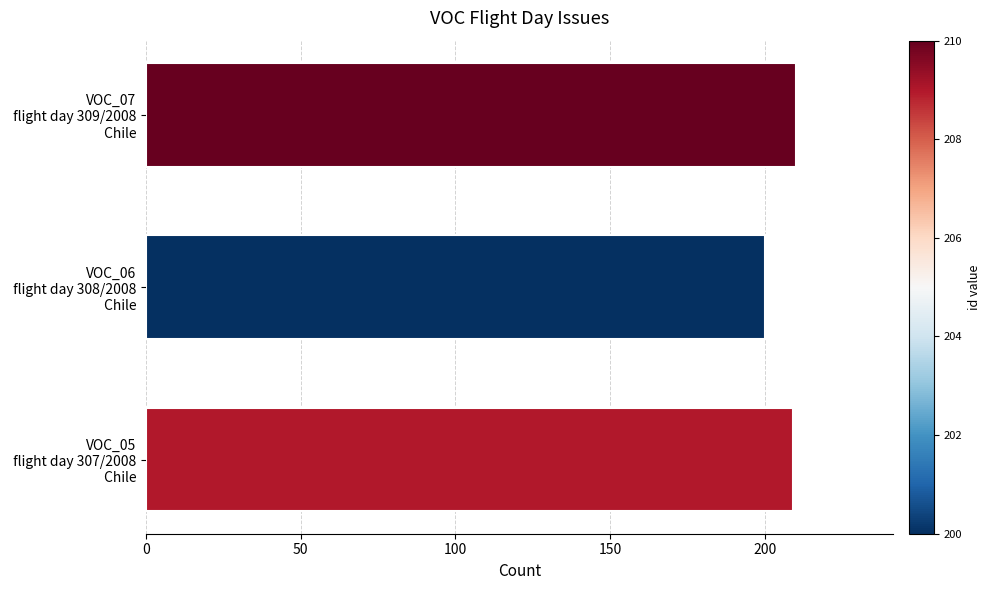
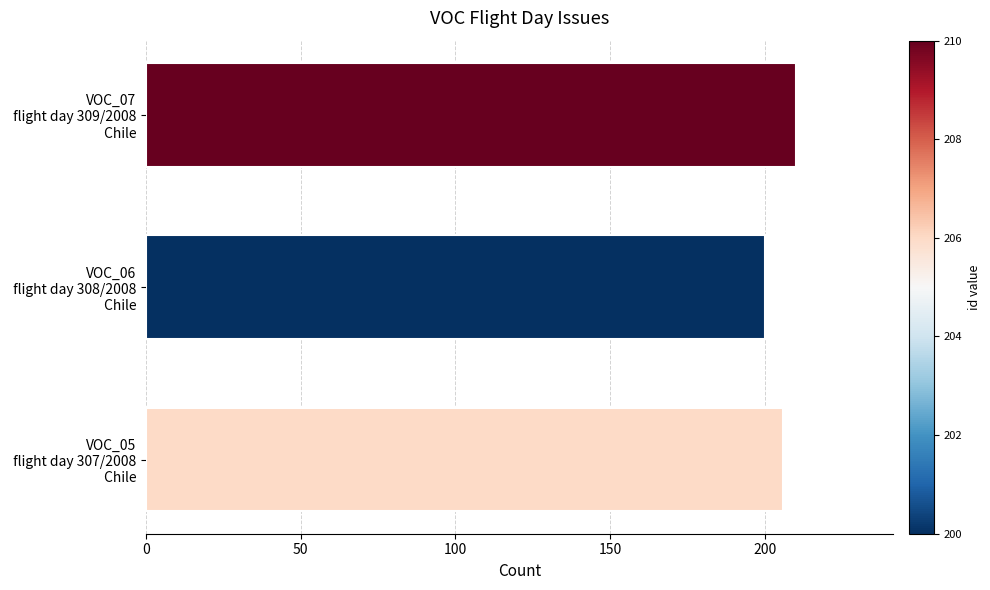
VOC_05 flight day 307/2008 Chile: 209 -> 206
